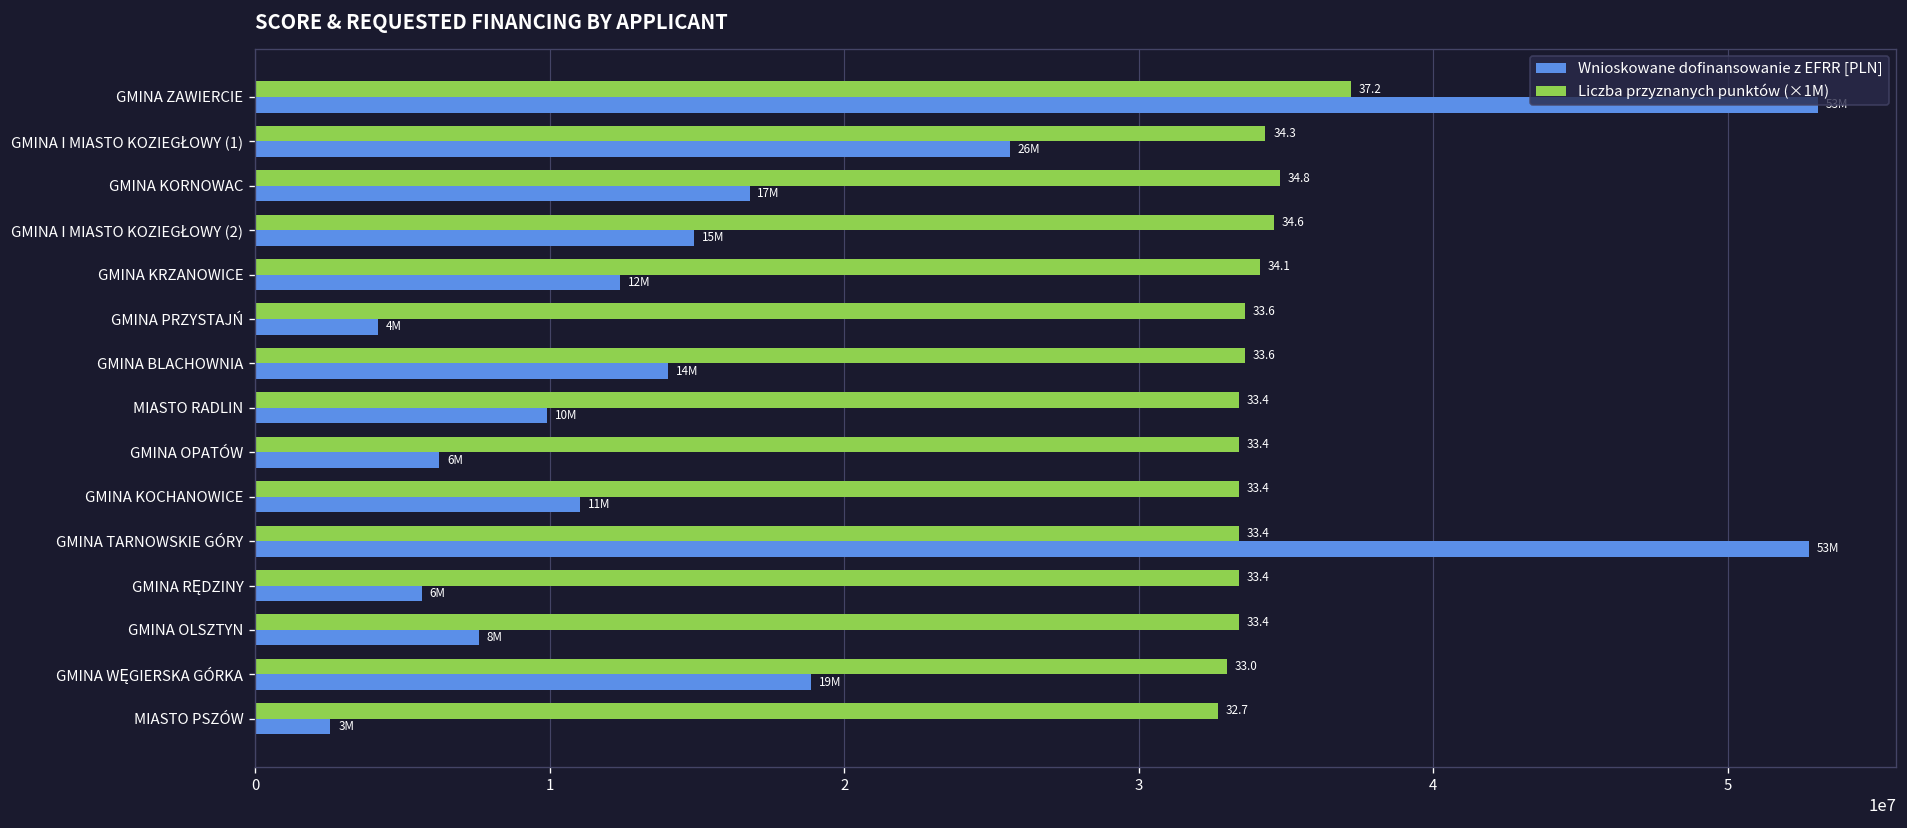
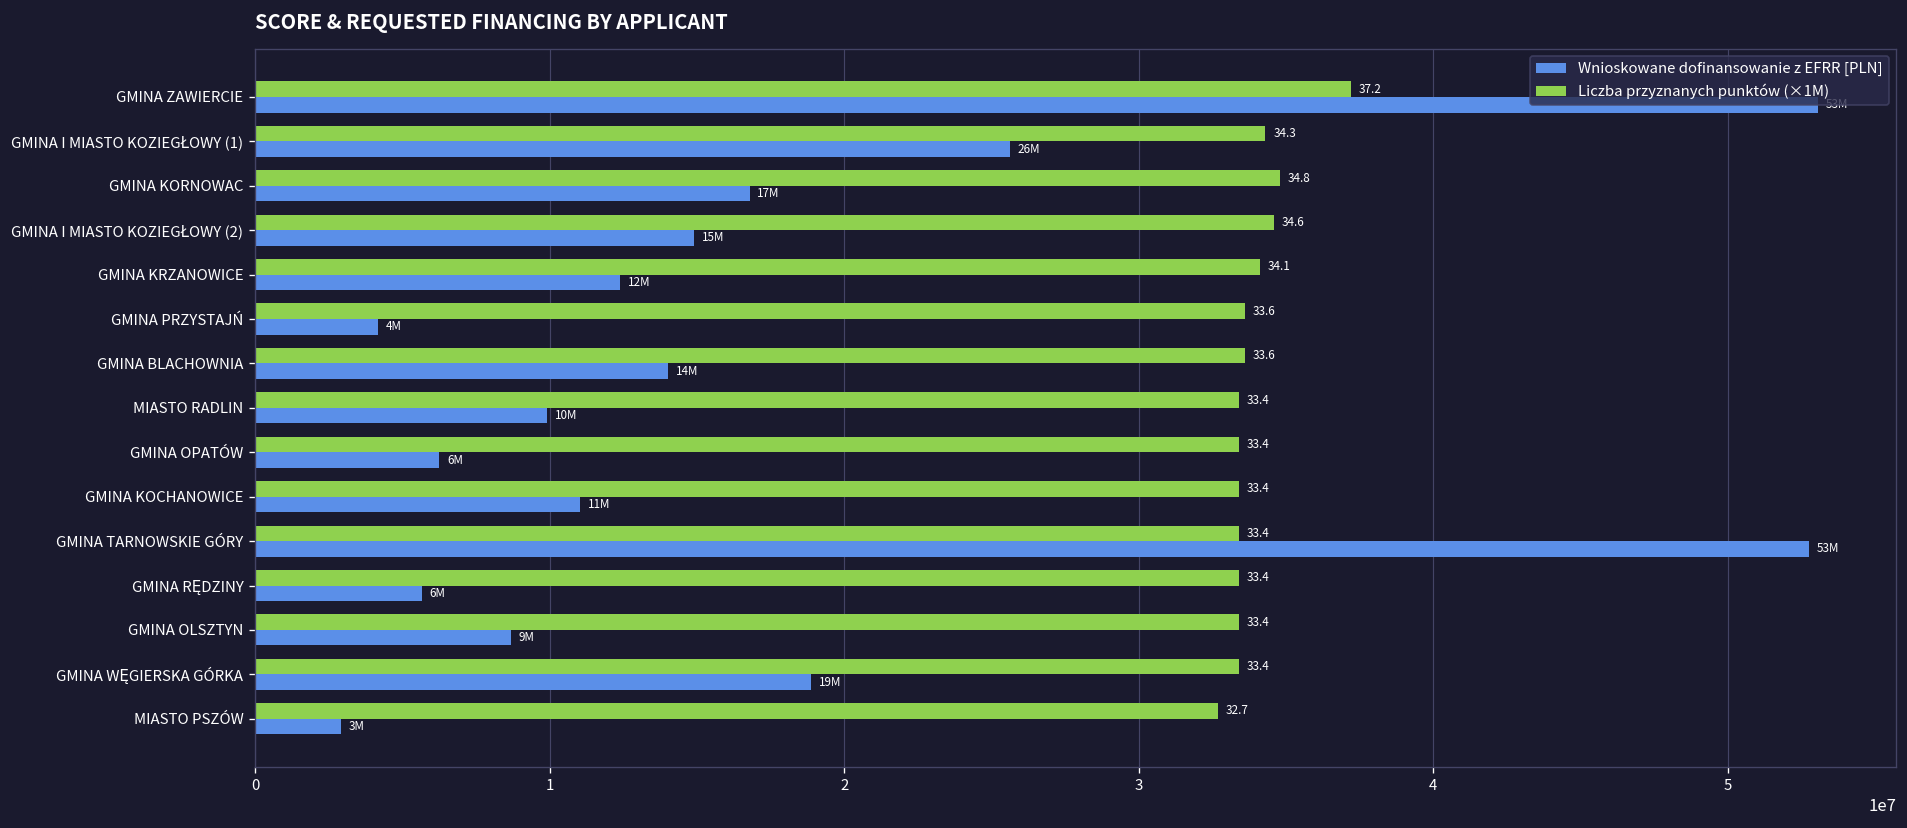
Wnioskowane dofinansowanie z EFRR [PLN], GMINA OLSZTYN: 8M -> 9M
Liczba przyznanych punktów (×1M), GMINA WĘGIERSKA GÓRKA: 33.0 -> 33.4
Wnioskowane dofinansowanie z EFRR [PLN], MIASTO PSZÓW: 2600000 -> 2900000
